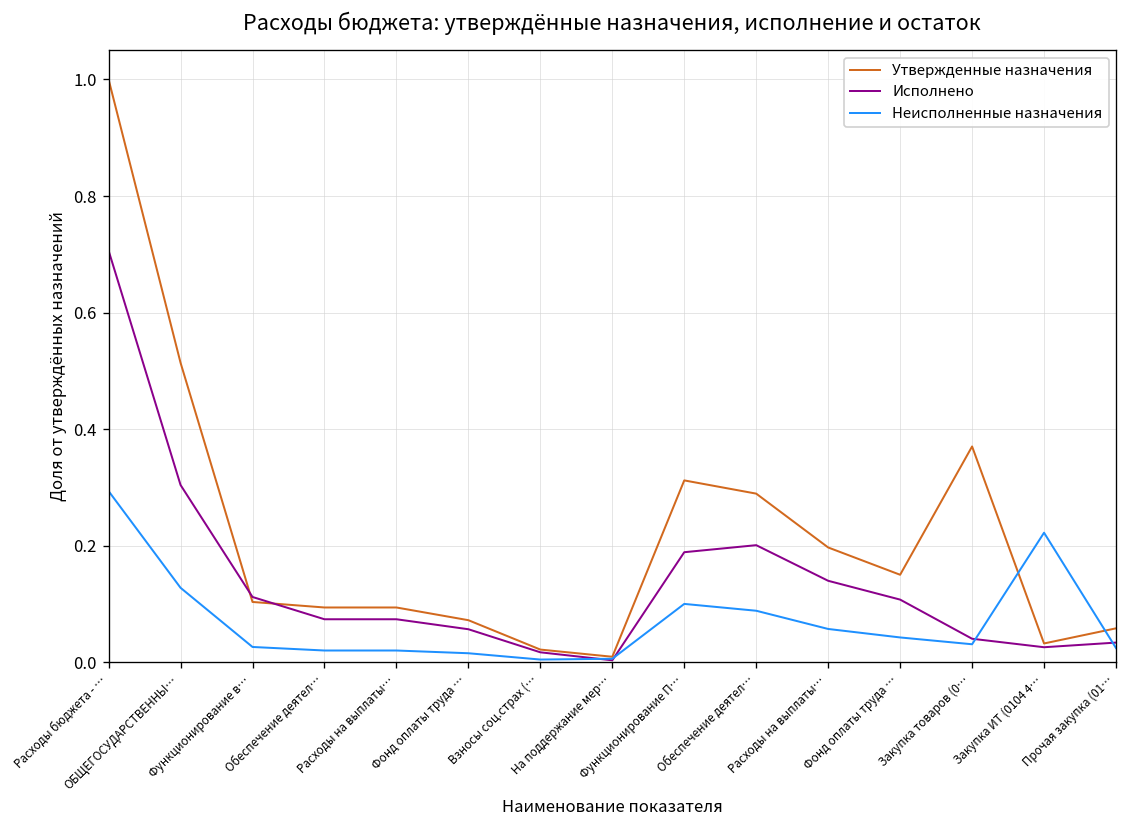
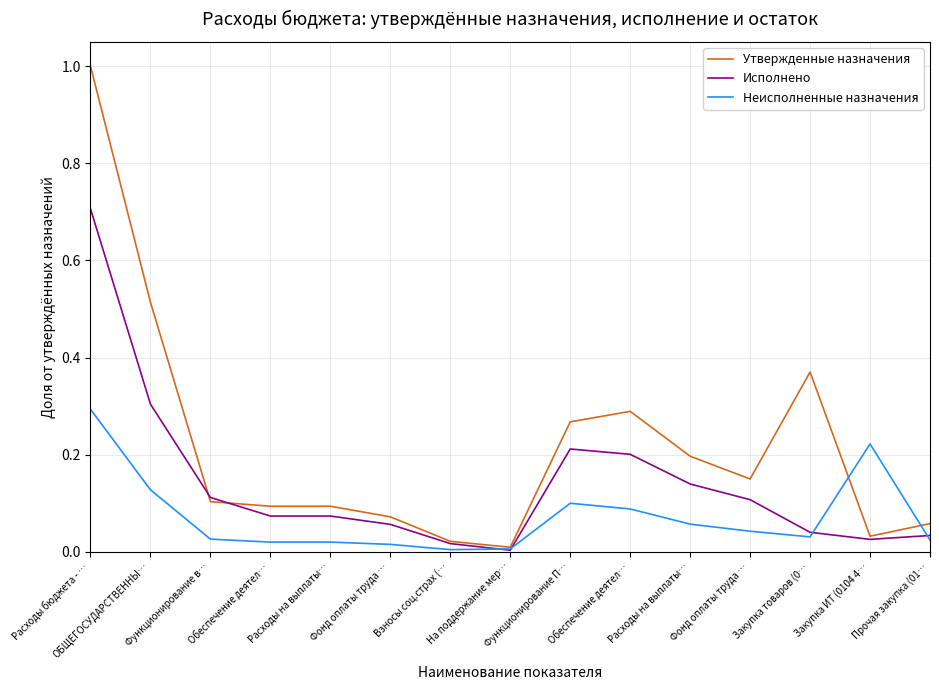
Утвержденные назначения, Функционирование П…: 0.31 -> 0.27
Исполнено, Функционирование П…: 0.19 -> 0.21
